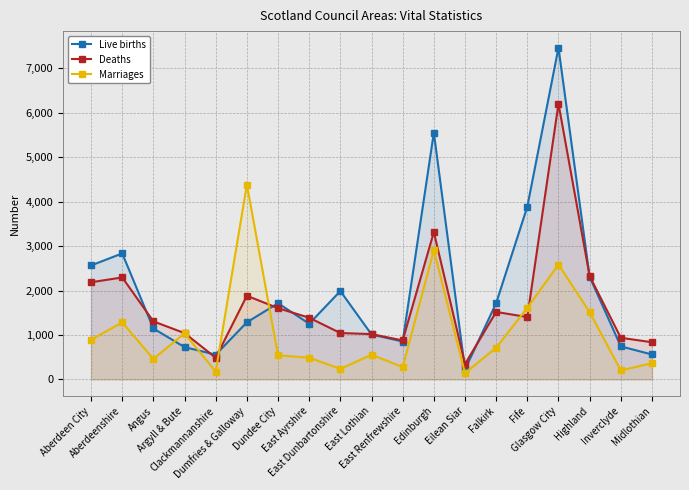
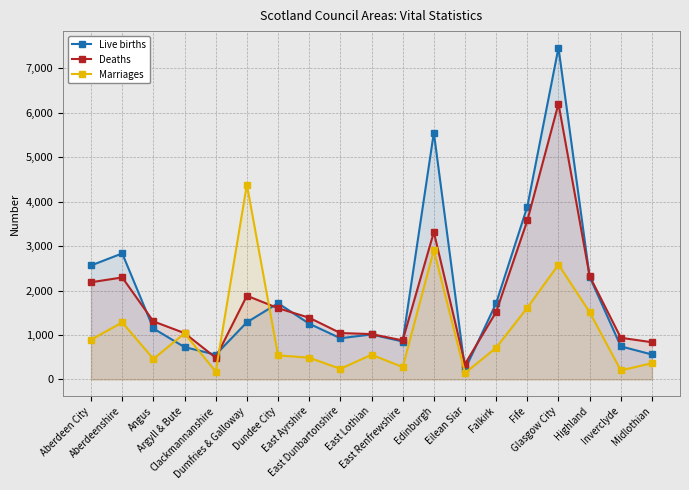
Live births, East Dunbartonshire: 2,000 -> 900
Deaths, Fife: 1,400 -> 3,600
